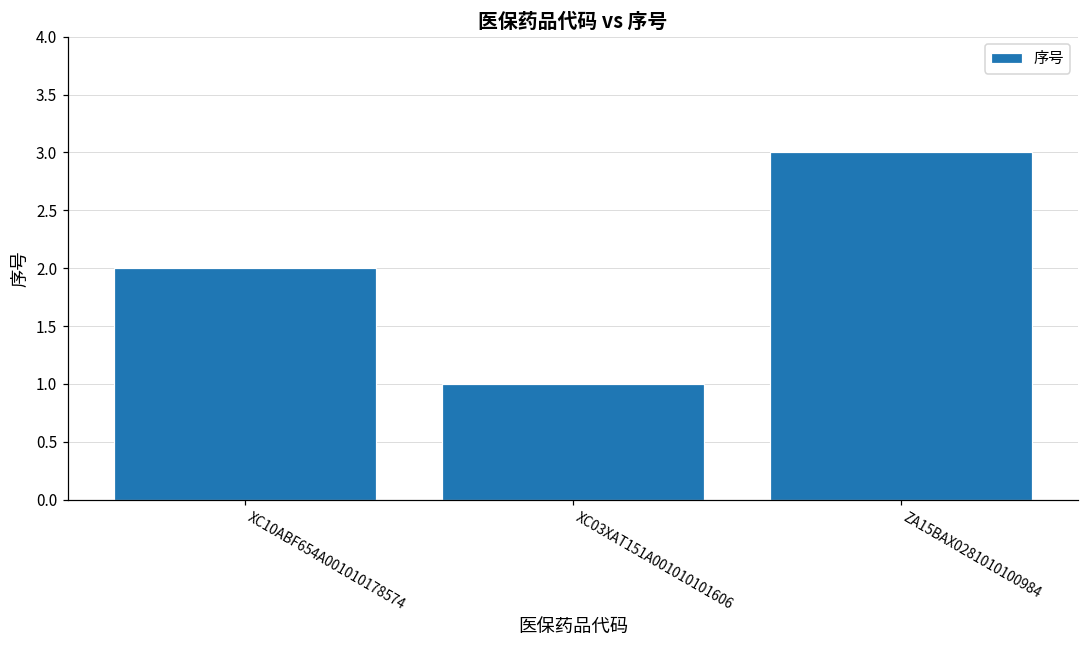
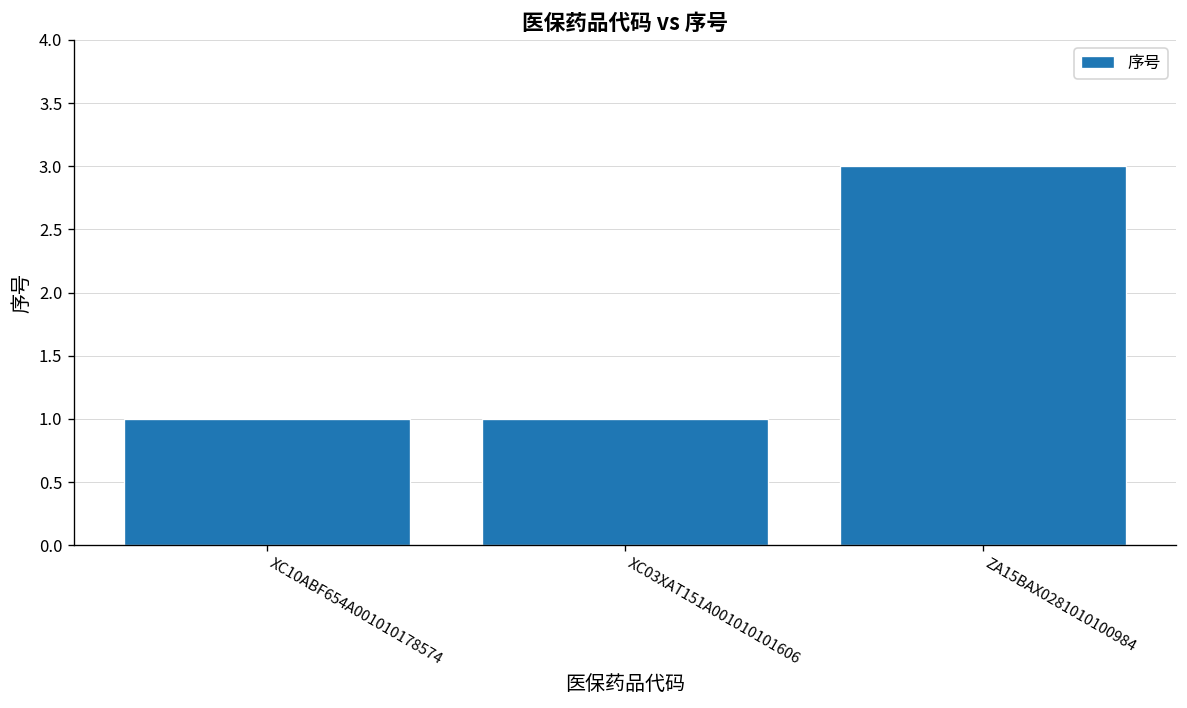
XC10ABF654A001010178574: 2 -> 1
